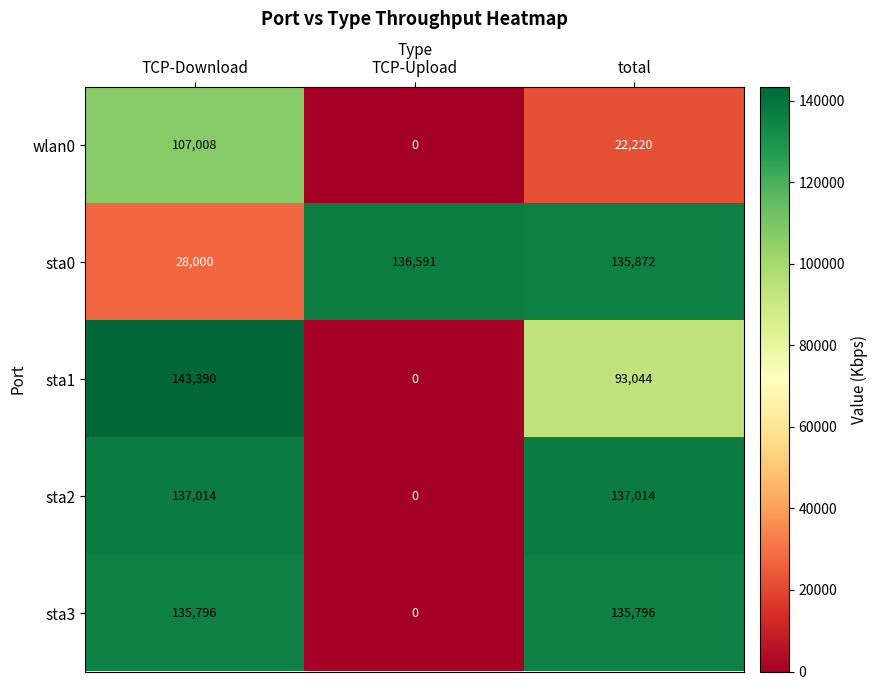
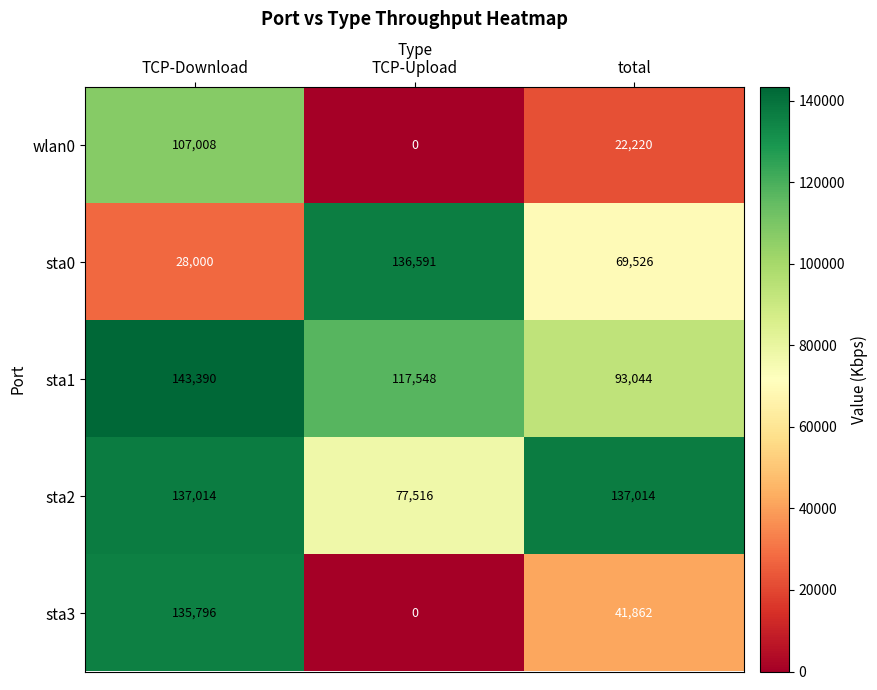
sta0, total: 135,872 -> 69,526
sta1, TCP-Upload: 0 -> 117,548
sta2, TCP-Upload: 0 -> 77,516
sta3, total: 135,796 -> 41,862
